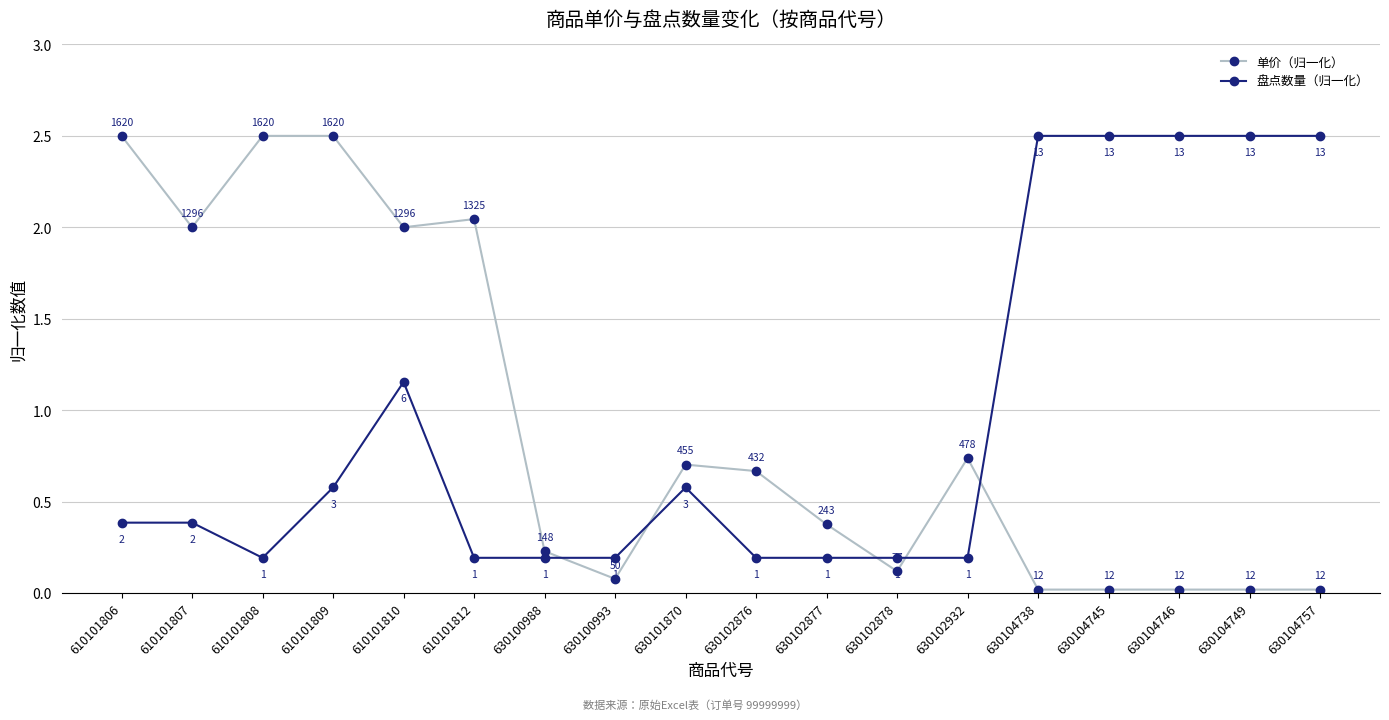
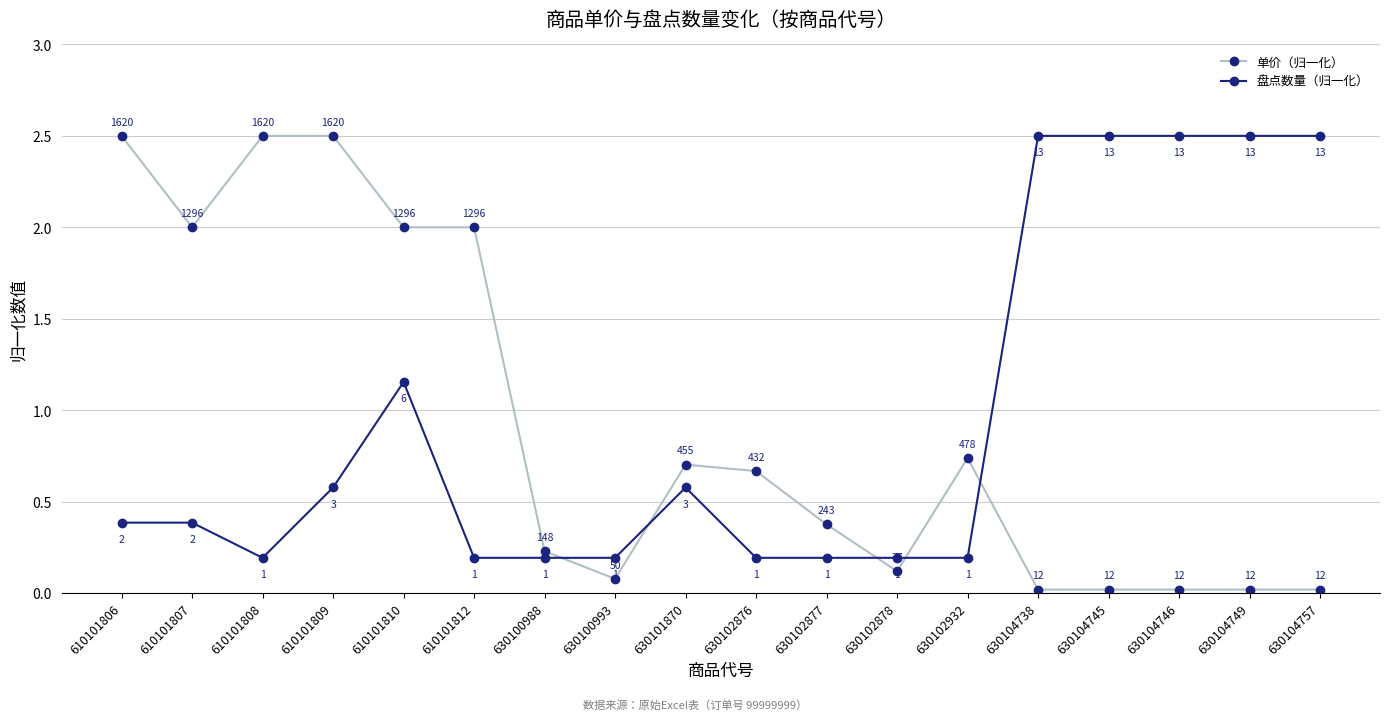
单价（归一化）, 610101812: 1325 -> 1296
